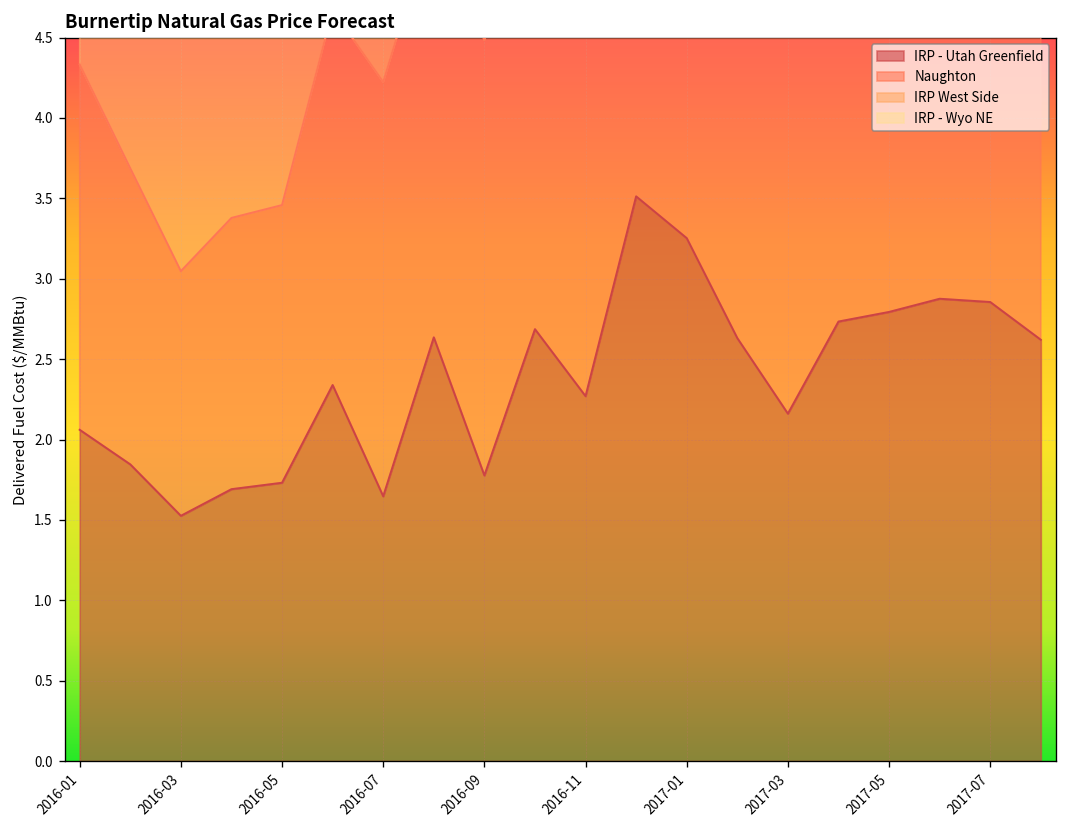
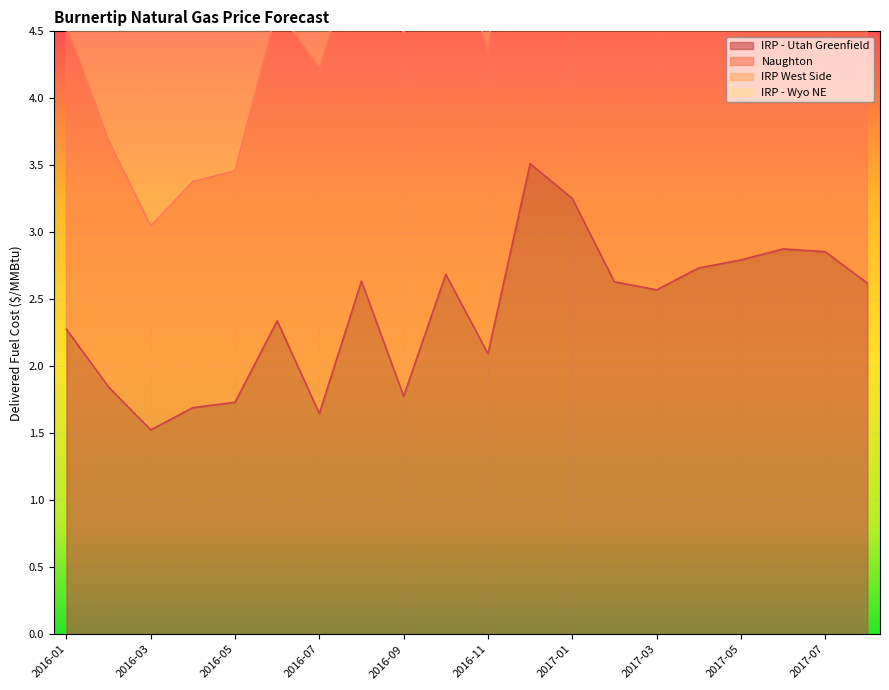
IRP - Utah Greenfield, 2016-01: 2.06 -> 2.28
IRP - Utah Greenfield, 2016-11: 2.27 -> 2.09
IRP - Utah Greenfield, 2017-03: 2.16 -> 2.57
